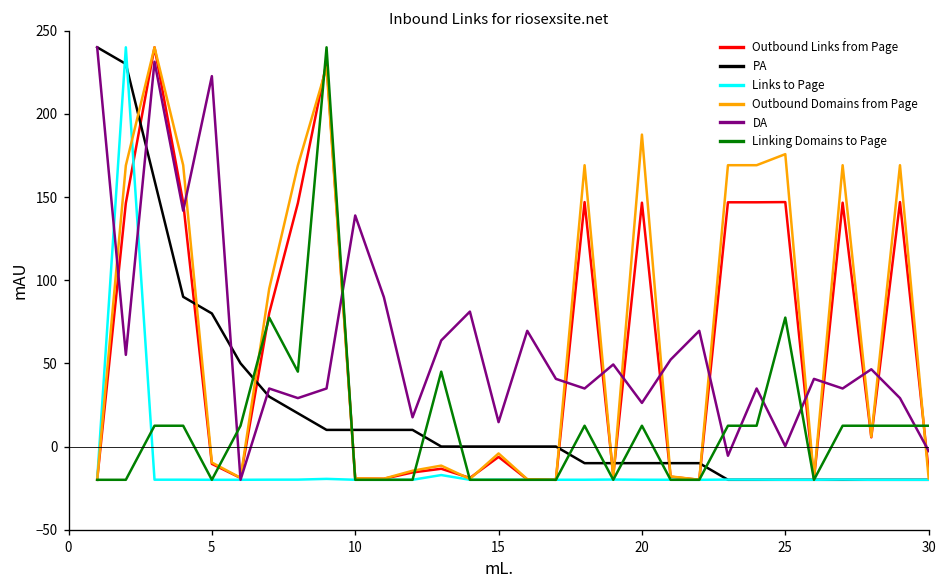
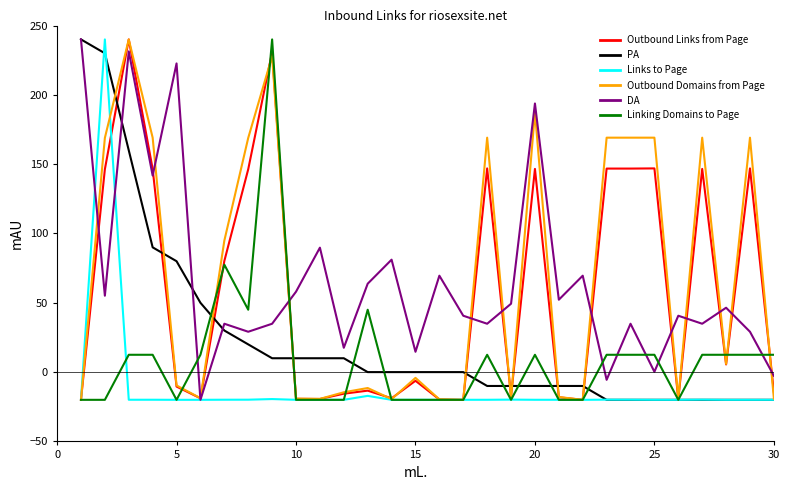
DA, 10: 139 -> 58
DA, 20: 26 -> 194
Outbound Domains from Page, 25: 176 -> 169
Linking Domains to Page, 25: 78 -> 13
